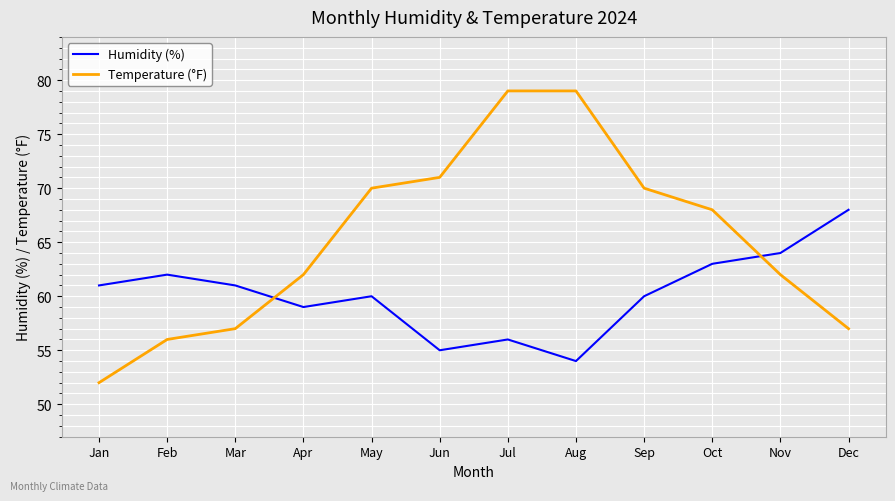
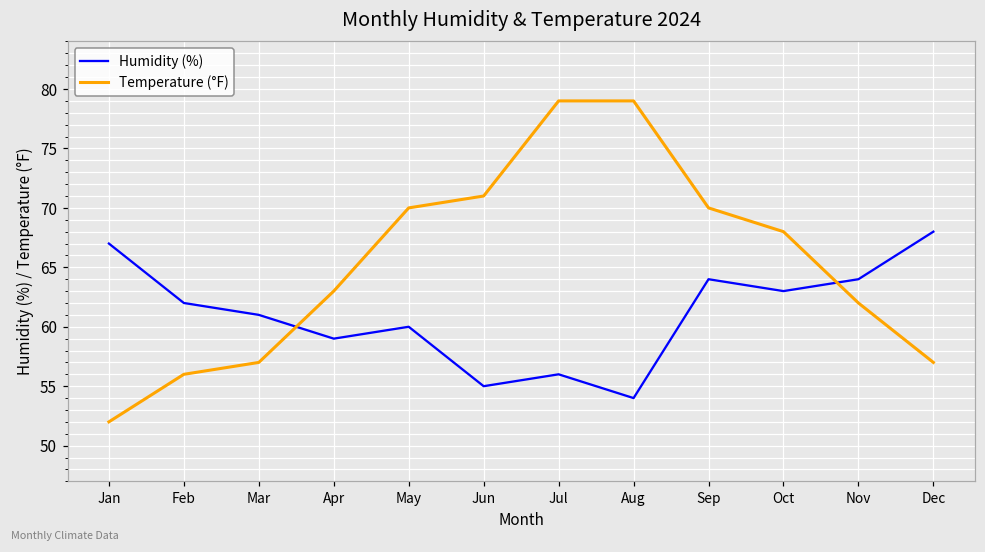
Humidity (%), Jan: 61 -> 67
Temperature (°F), Apr: 62 -> 63
Humidity (%), Sep: 60 -> 64
